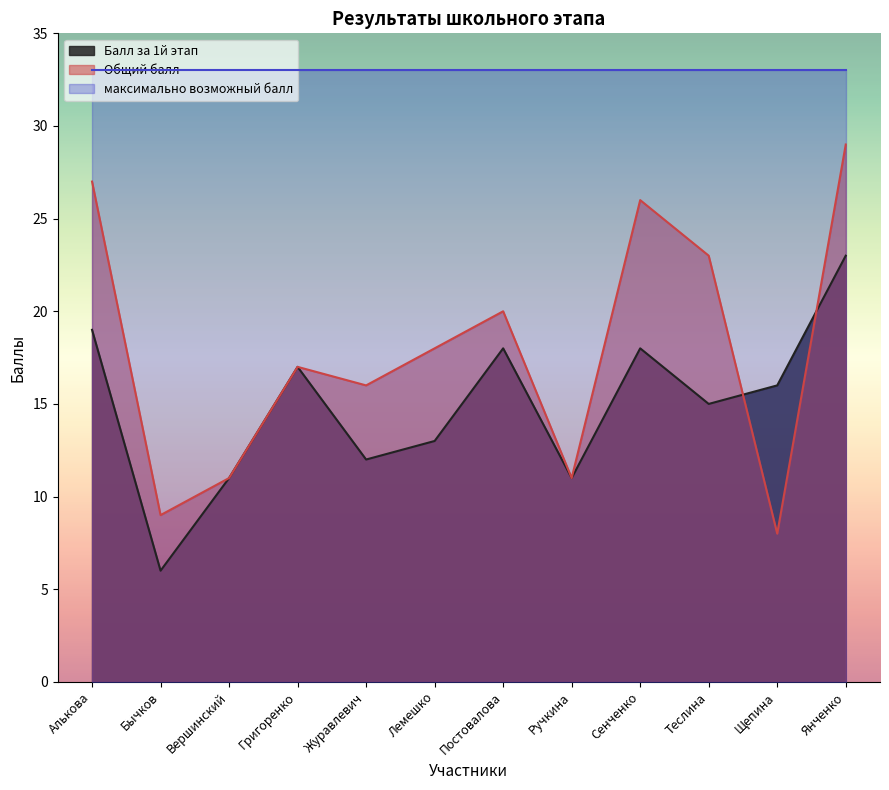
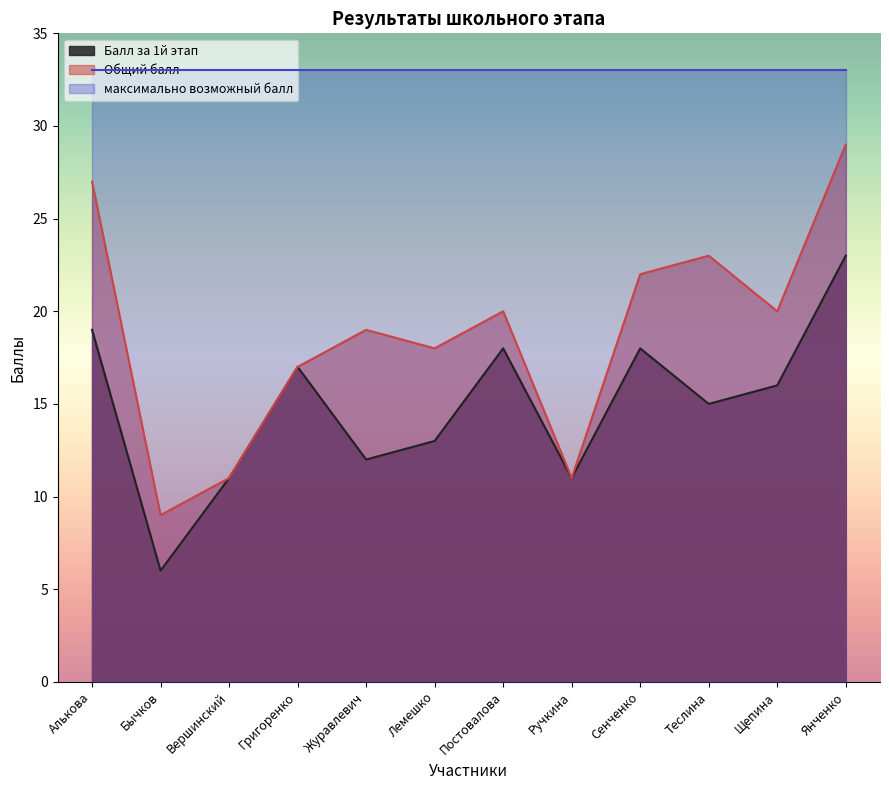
Общий балл, Журавлевич: 16 -> 19
Общий балл, Сенченко: 26 -> 22
Общий балл, Щепина: 8 -> 20
